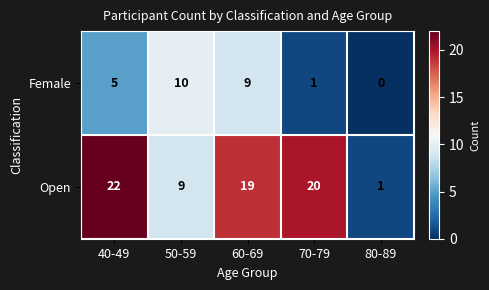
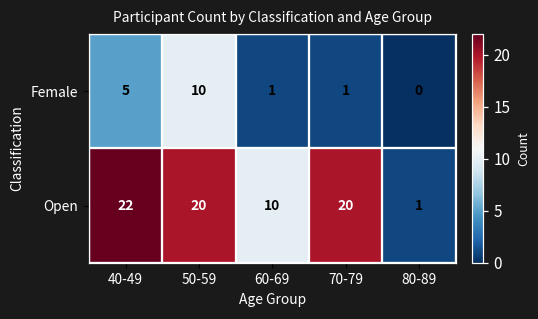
Female, 60-69: 9 -> 1
Open, 50-59: 9 -> 20
Open, 60-69: 19 -> 10
